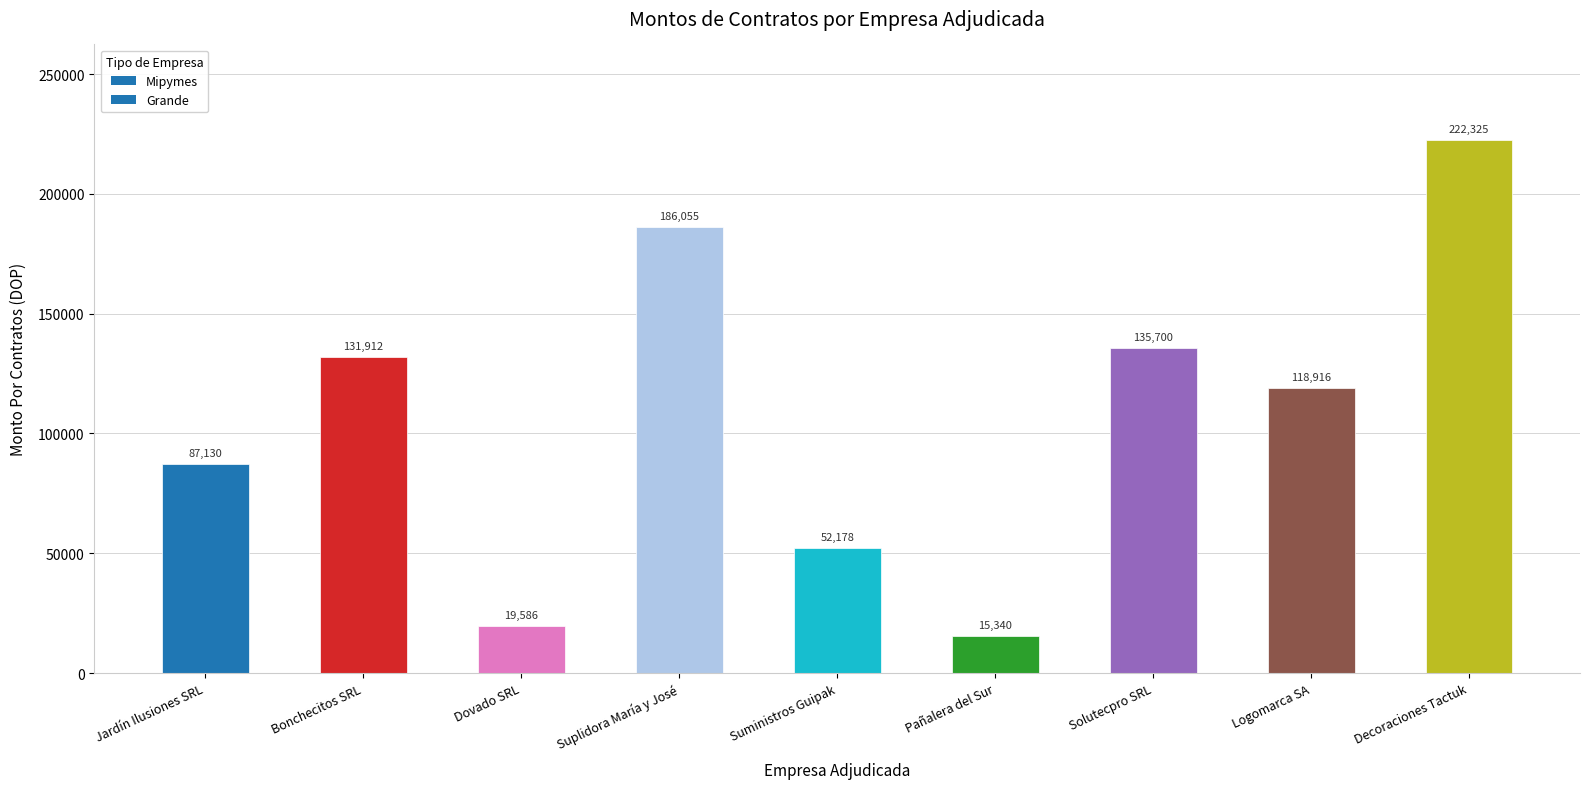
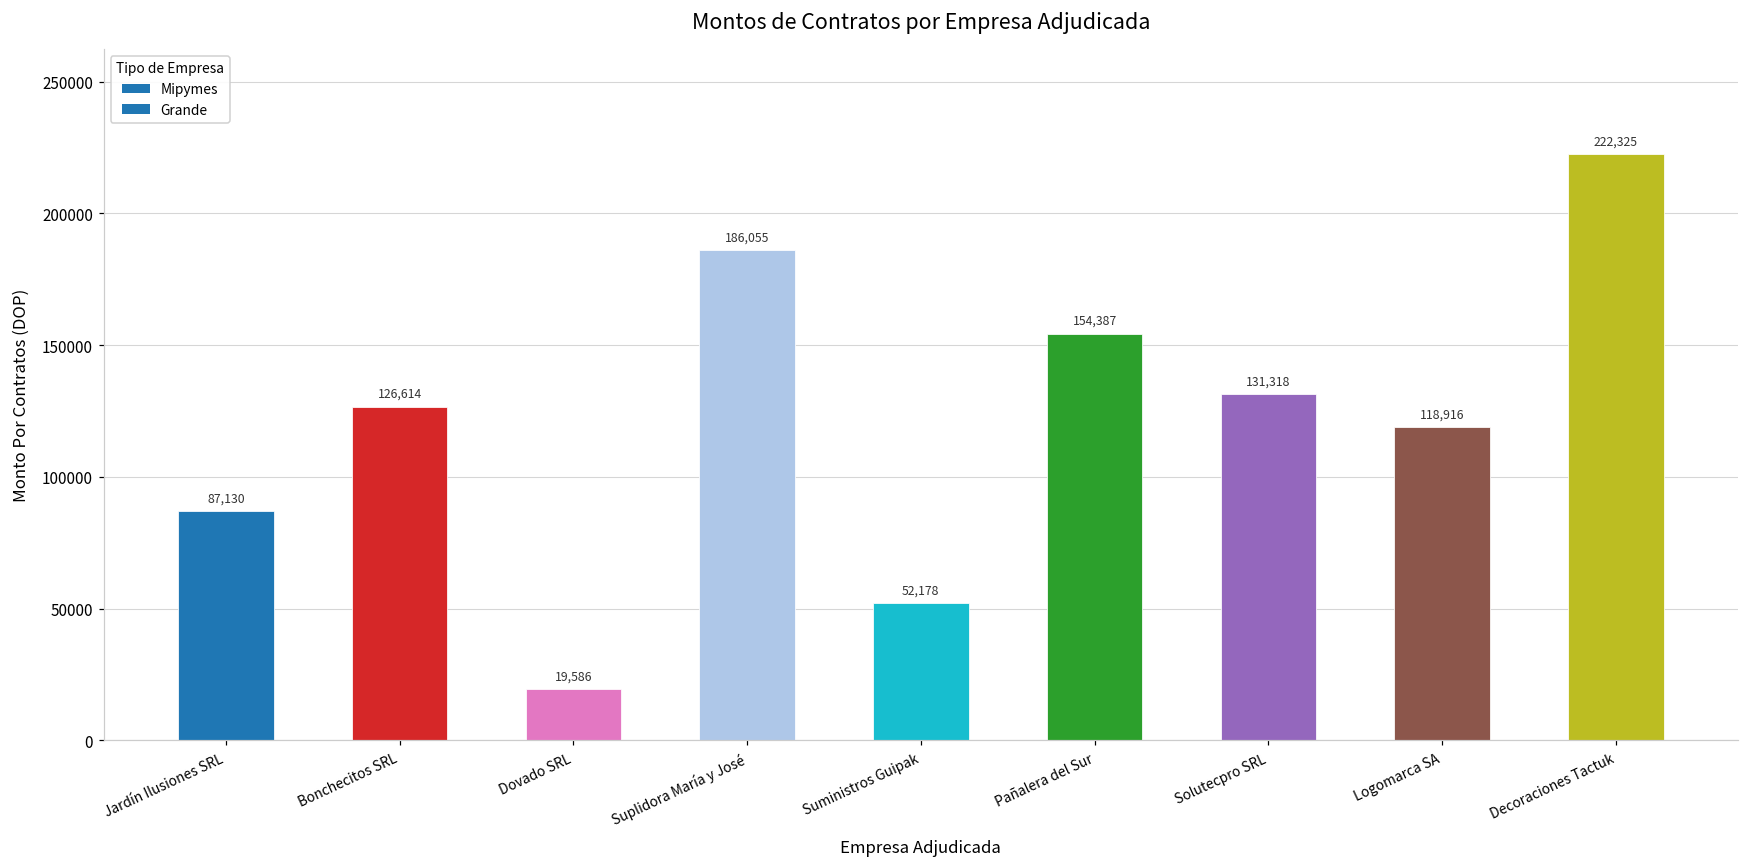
Bonchecitos SRL: 131,912 -> 126,614
Pañalera del Sur: 15,340 -> 154,387
Solutecpro SRL: 135,700 -> 131,318
